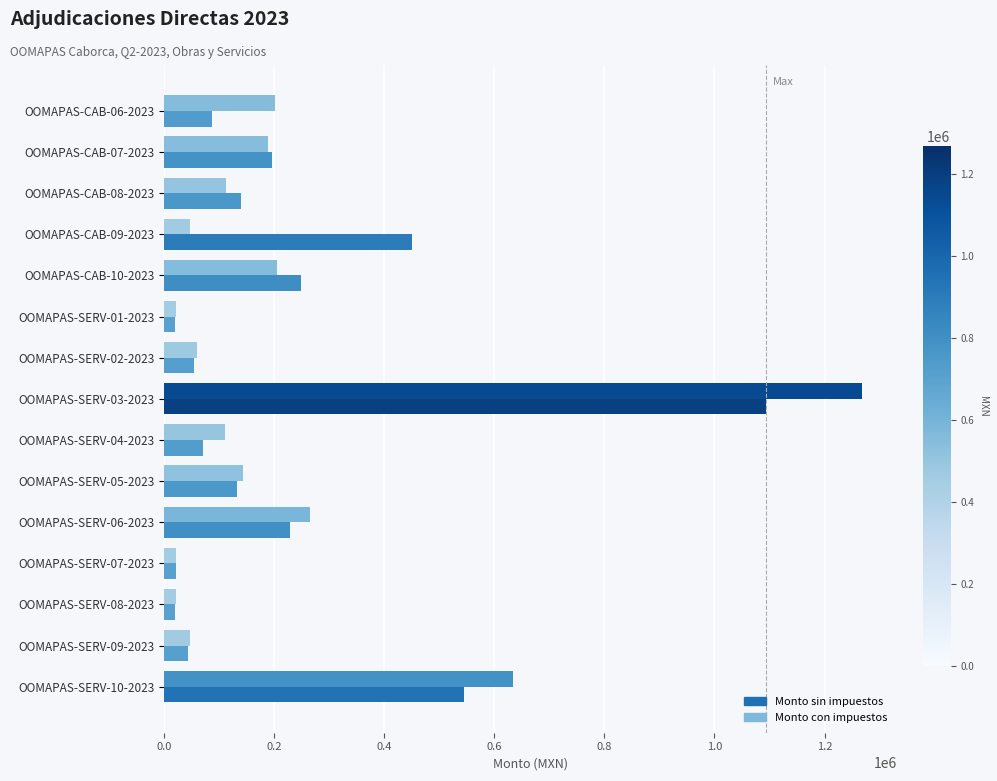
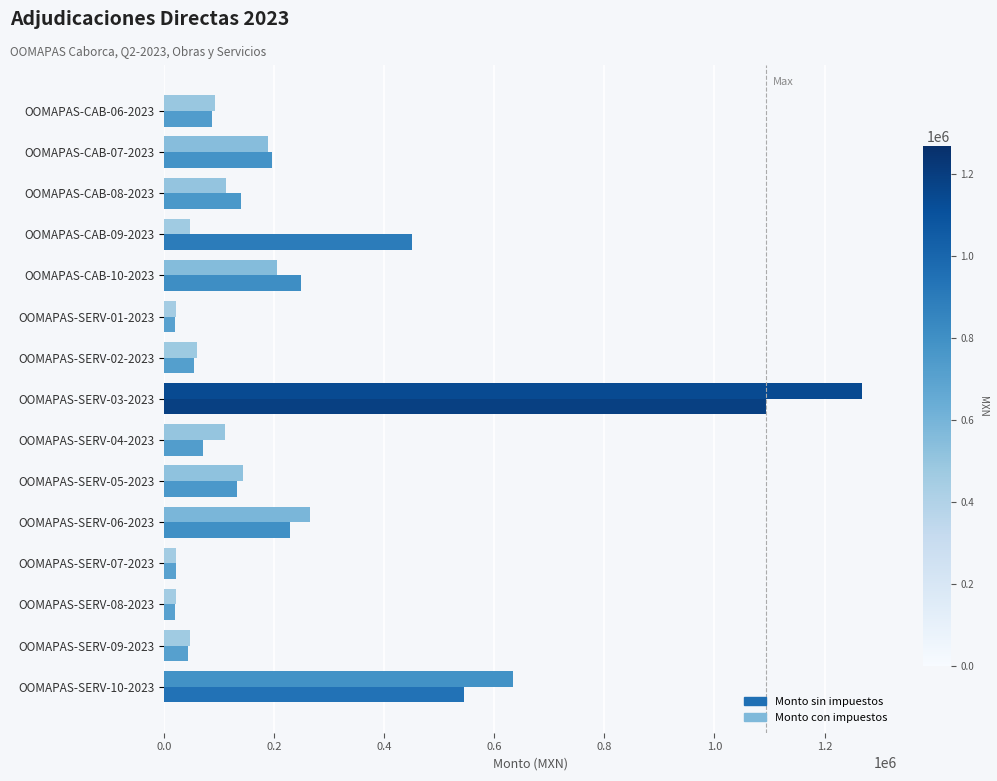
Monto con impuestos, OOMAPAS-CAB-06-2023: 200000 -> 90000
